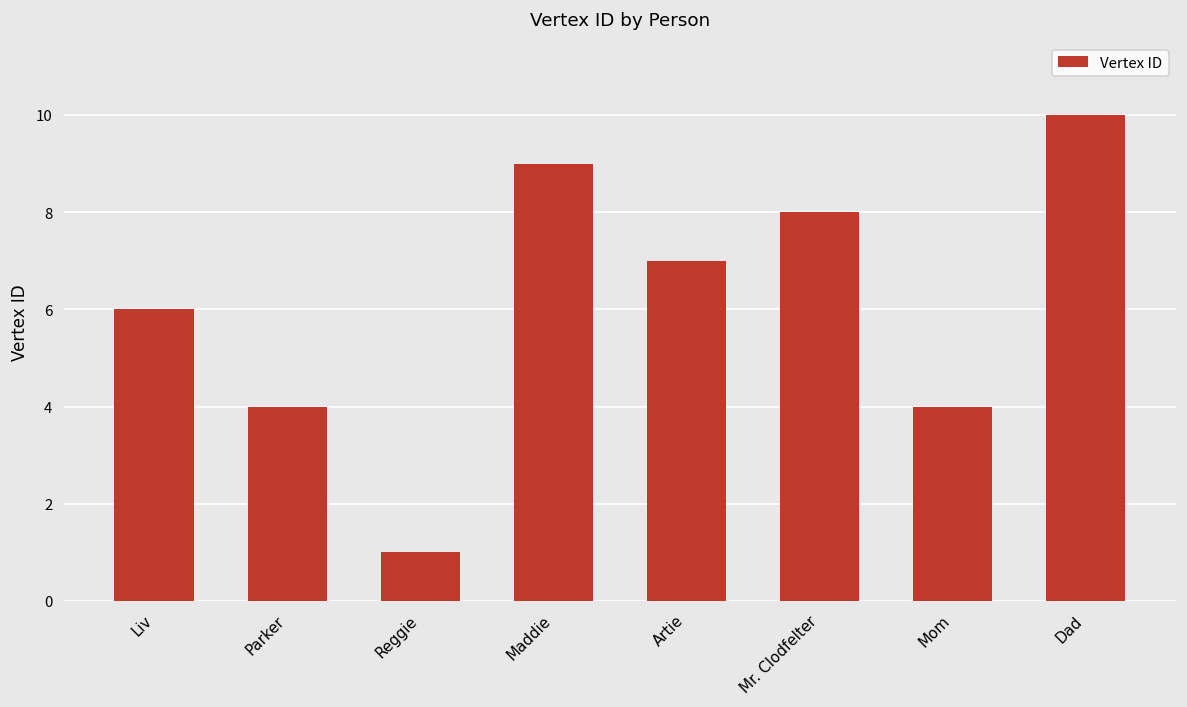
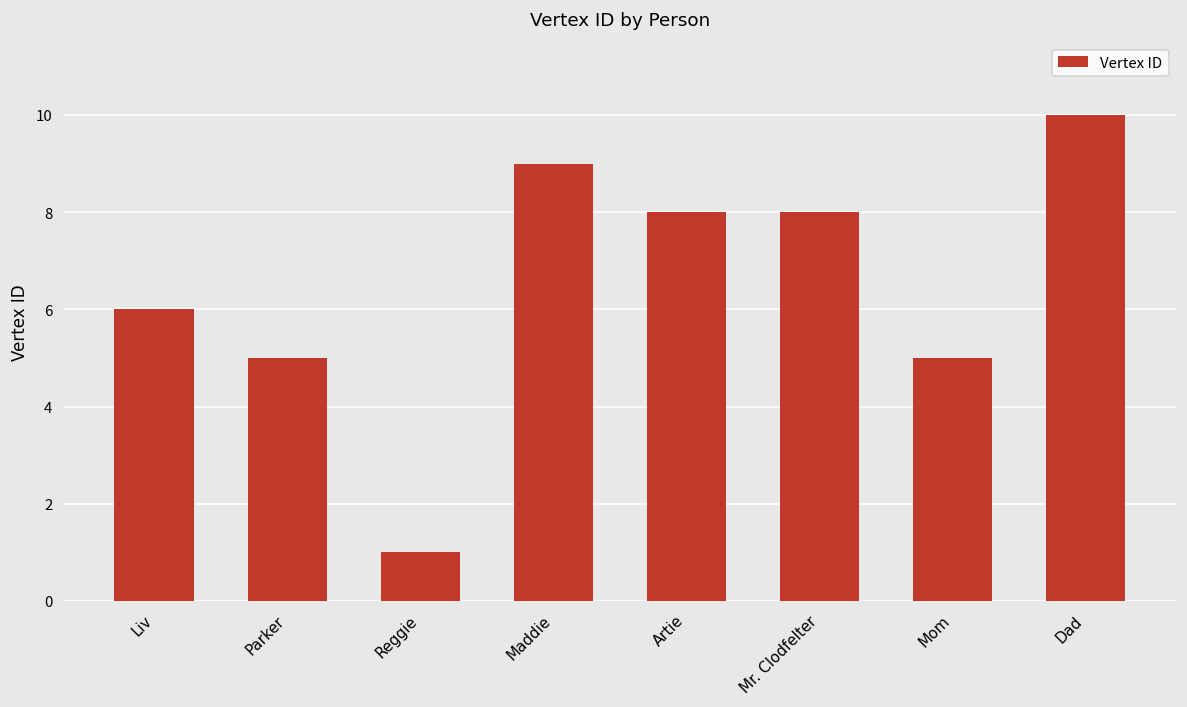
Parker: 4 -> 5
Artie: 7 -> 8
Mom: 4 -> 5
